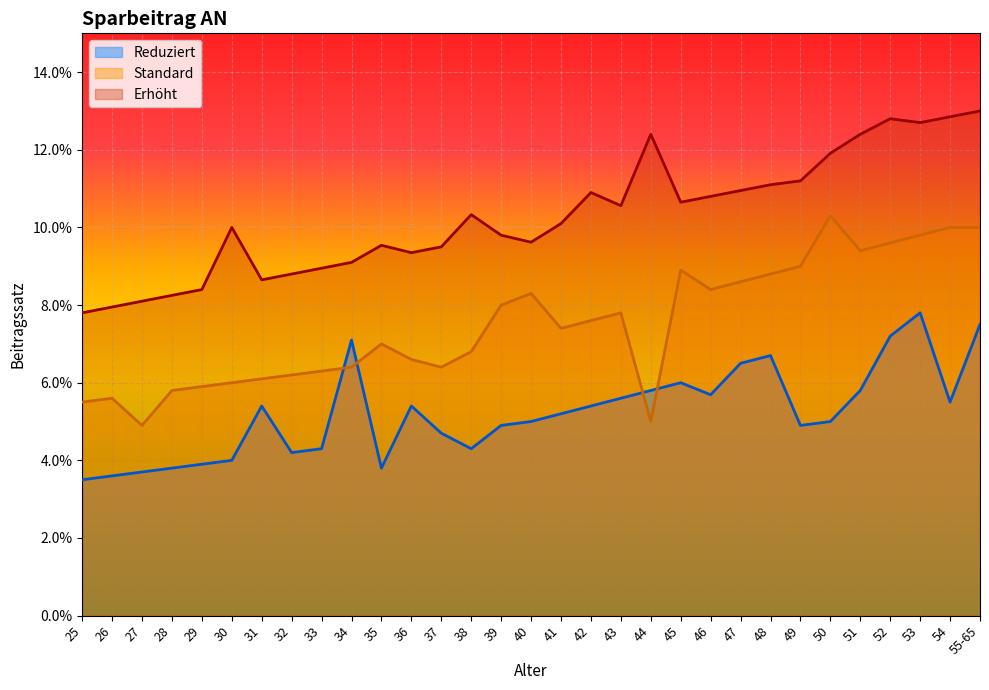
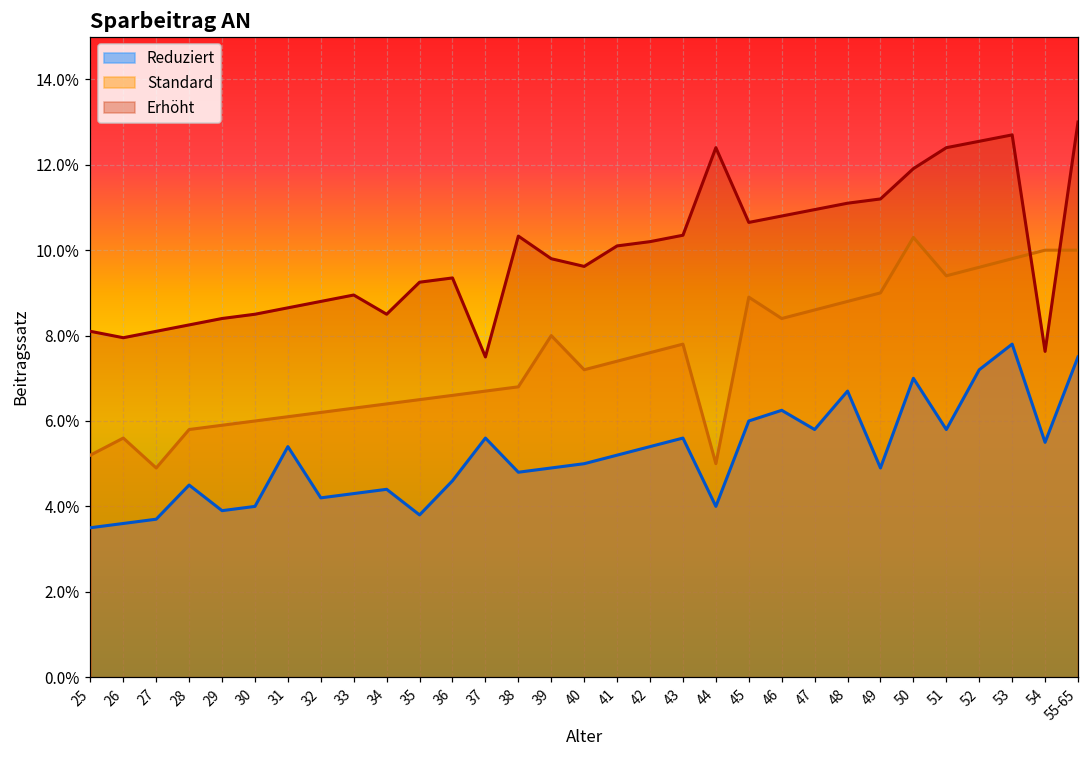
Standard, 25: 5.5% -> 5.2%
Erhöht, 25: 7.8% -> 8.1%
Reduziert, 28: 3.8% -> 4.5%
Erhöht, 30: 10.0% -> 8.5%
Reduziert, 34: 7.1% -> 4.4%
Erhöht, 34: 9.1% -> 8.5%
Standard, 35: 7.0% -> 6.5%
Erhöht, 35: 9.5% -> 9.3%
Reduziert, 36: 5.4% -> 4.6%
Reduziert, 37: 4.7% -> 5.6%
Standard, 37: 6.4% -> 6.7%
Erhöht, 37: 9.5% -> 7.5%
Reduziert, 38: 4.3% -> 4.8%
Standard, 40: 8.3% -> 7.2%
Erhöht, 42: 10.9% -> 10.2%
Erhöht, 43: 10.6% -> 10.4%
Reduziert, 44: 5.8% -> 4.0%
Reduziert, 46: 5.7% -> 6.3%
Reduziert, 47: 6.5% -> 5.8%
Reduziert, 50: 5.0% -> 7.0%
Erhöht, 52: 12.8% -> 12.6%
Erhöht, 54: 12.9% -> 7.6%
